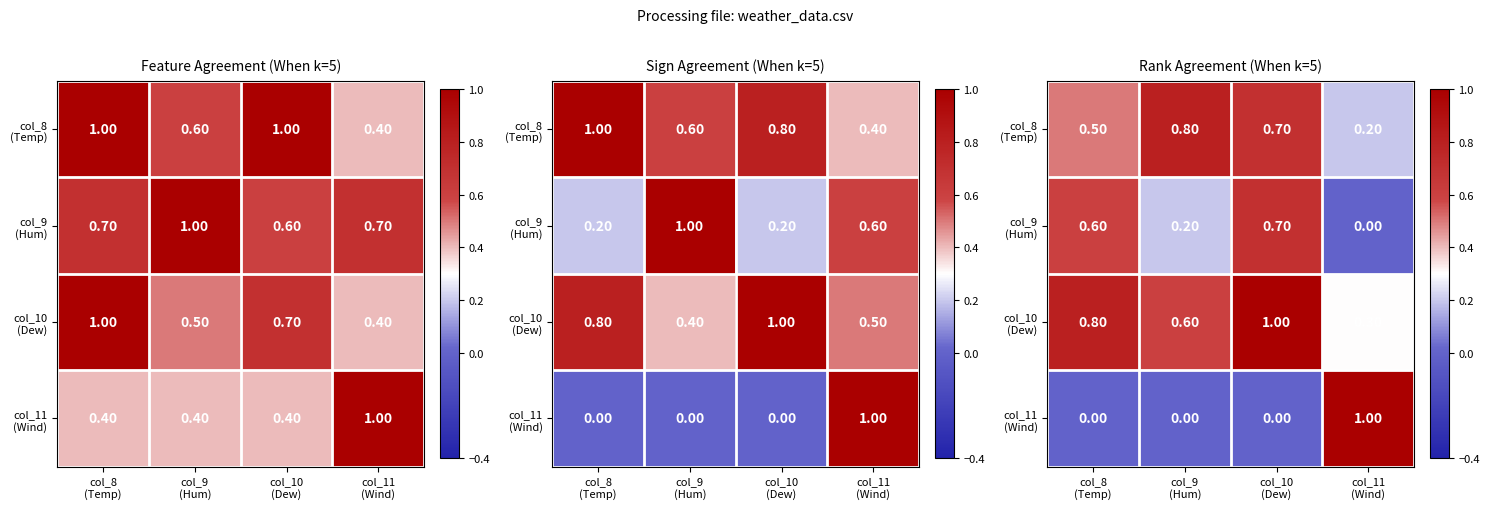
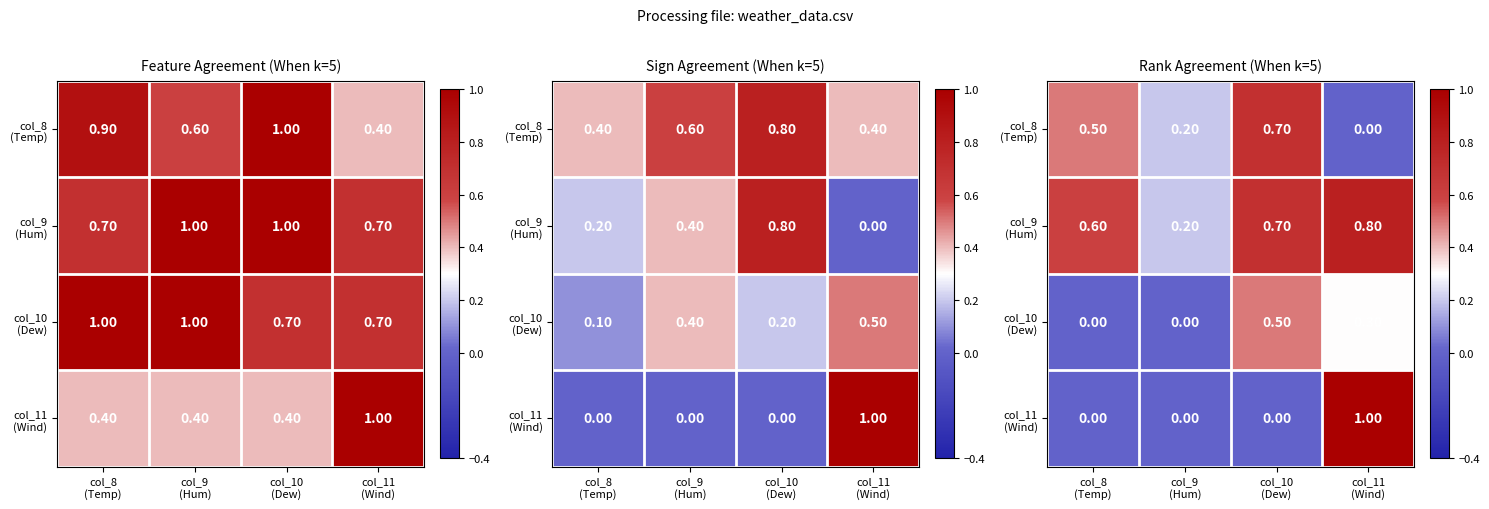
Feature Agreement (When k=5), col_8 (Temp), col_8 (Temp): 1.00 -> 0.90
Feature Agreement (When k=5), col_9 (Hum), col_10 (Dew): 0.60 -> 1.00
Feature Agreement (When k=5), col_10 (Dew), col_9 (Hum): 0.50 -> 1.00
Feature Agreement (When k=5), col_10 (Dew), col_11 (Wind): 0.40 -> 0.70
Sign Agreement (When k=5), col_8 (Temp), col_8 (Temp): 1.00 -> 0.40
Sign Agreement (When k=5), col_9 (Hum), col_9 (Hum): 1.00 -> 0.40
Sign Agreement (When k=5), col_9 (Hum), col_10 (Dew): 0.20 -> 0.80
Sign Agreement (When k=5), col_9 (Hum), col_11 (Wind): 0.60 -> 0.00
Sign Agreement (When k=5), col_10 (Dew), col_8 (Temp): 0.80 -> 0.10
Sign Agreement (When k=5), col_10 (Dew), col_10 (Dew): 1.00 -> 0.20
Rank Agreement (When k=5), col_8 (Temp), col_9 (Hum): 0.80 -> 0.20
Rank Agreement (When k=5), col_8 (Temp), col_11 (Wind): 0.20 -> 0.00
Rank Agreement (When k=5), col_9 (Hum), col_11 (Wind): 0.00 -> 0.80
Rank Agreement (When k=5), col_10 (Dew), col_8 (Temp): 0.80 -> 0.00
Rank Agreement (When k=5), col_10 (Dew), col_9 (Hum): 0.60 -> 0.00
Rank Agreement (When k=5), col_10 (Dew), col_10 (Dew): 1.00 -> 0.50
